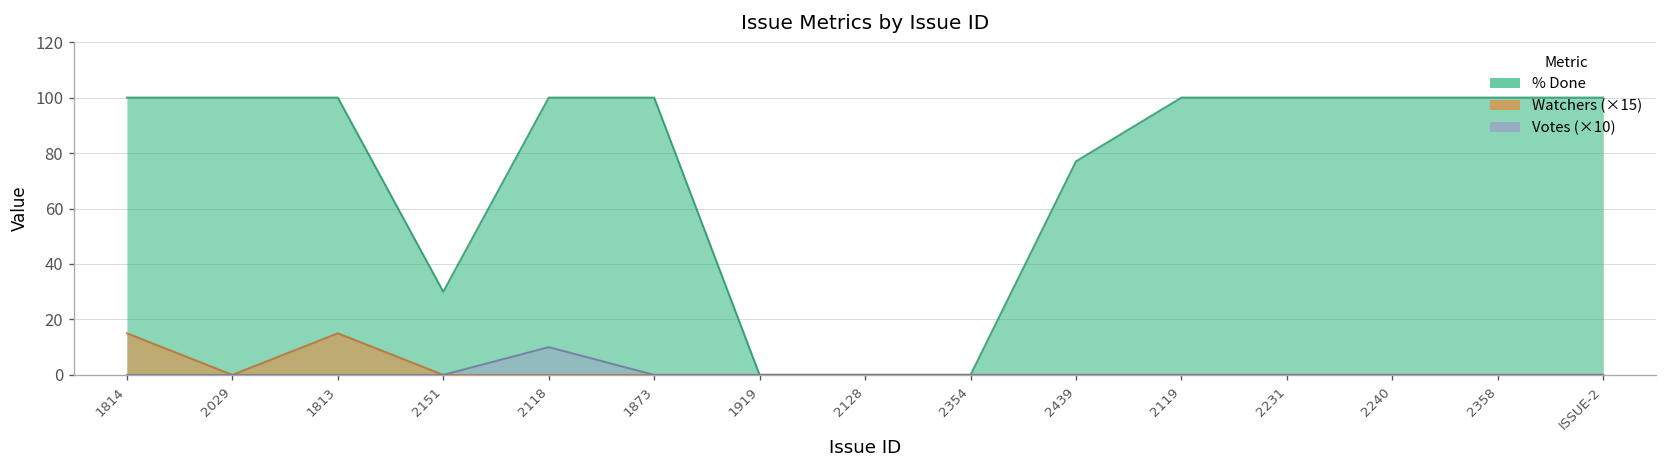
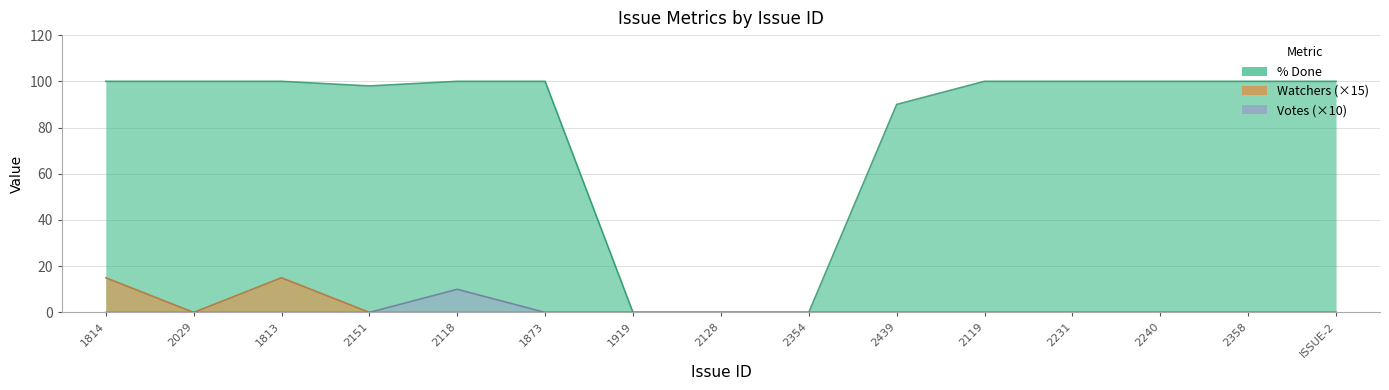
% Done, 2151: 30 -> 98
% Done, 2439: 77 -> 90
